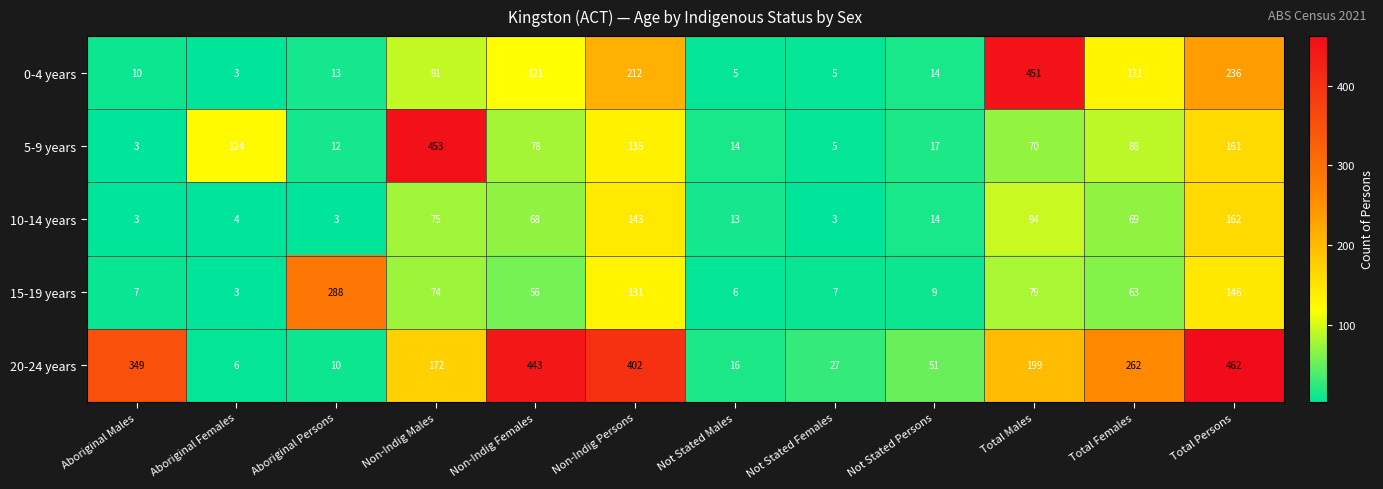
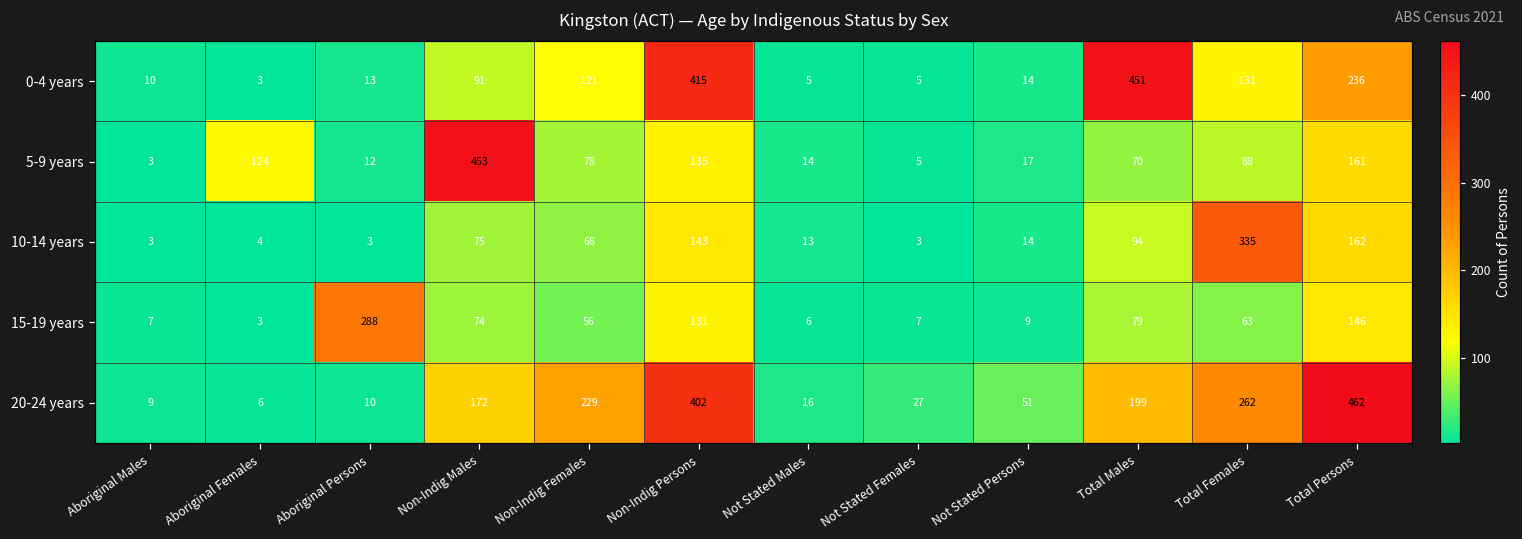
0-4 years, Non-Indig Persons: 212 -> 415
10-14 years, Total Females: 69 -> 335
20-24 years, Aboriginal Males: 349 -> 9
20-24 years, Non-Indig Females: 443 -> 229
